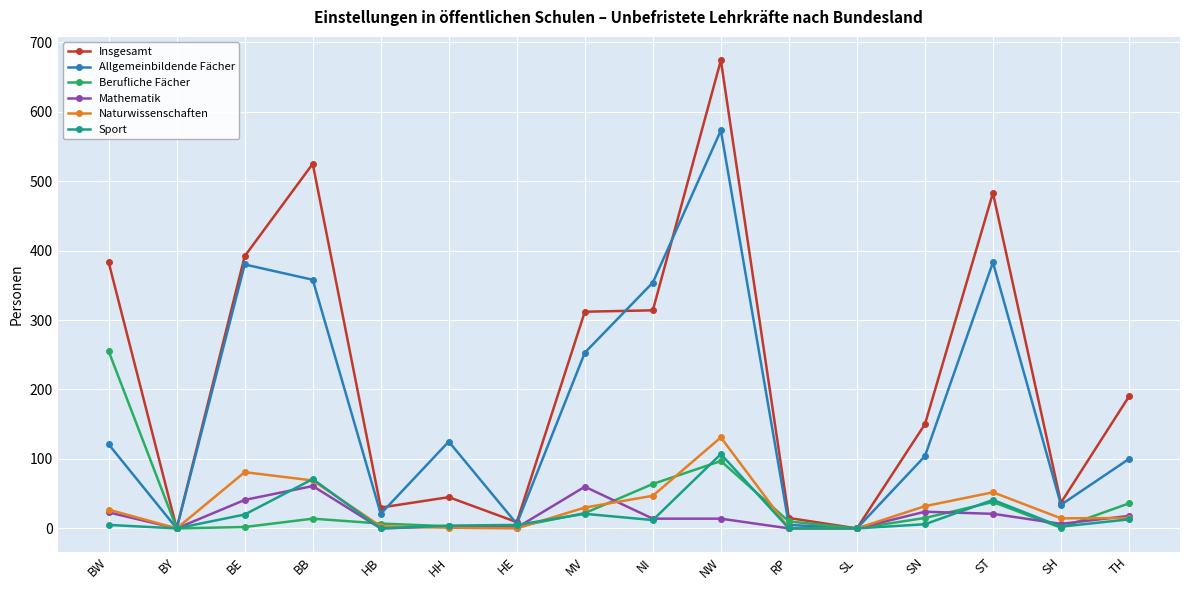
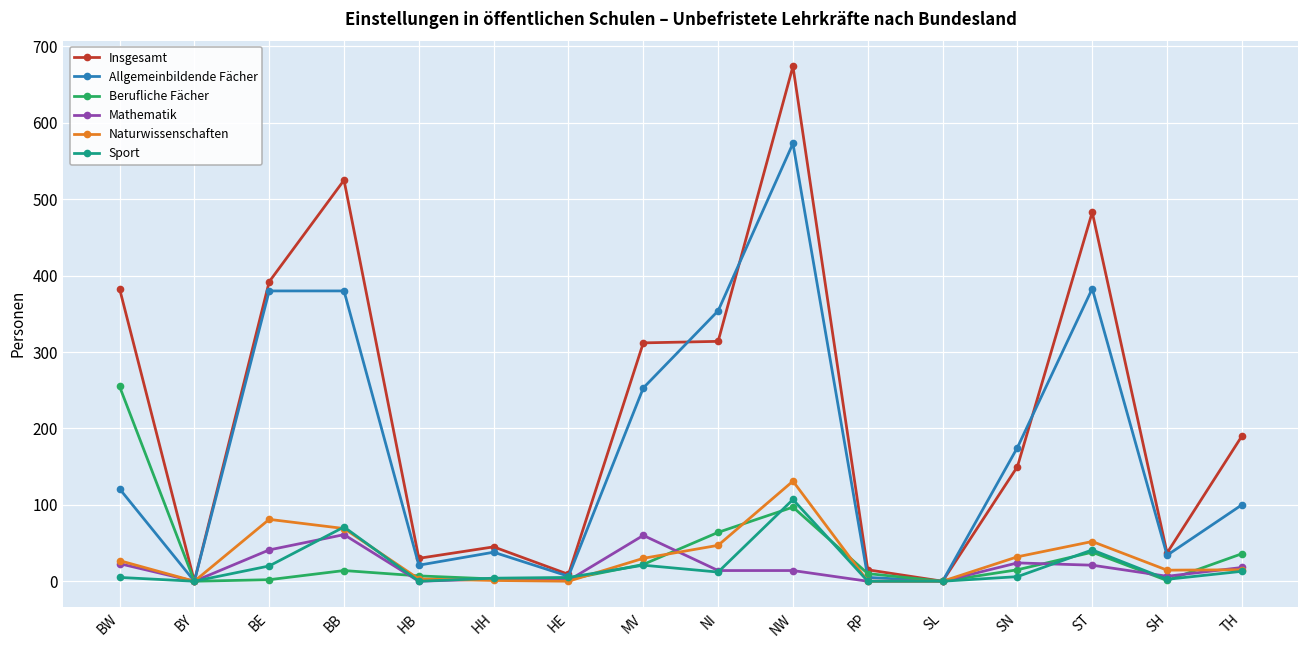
Allgemeinbildende Fächer, BB: 360 -> 380
Allgemeinbildende Fächer, HH: 130 -> 40
Allgemeinbildende Fächer, SN: 100 -> 180
